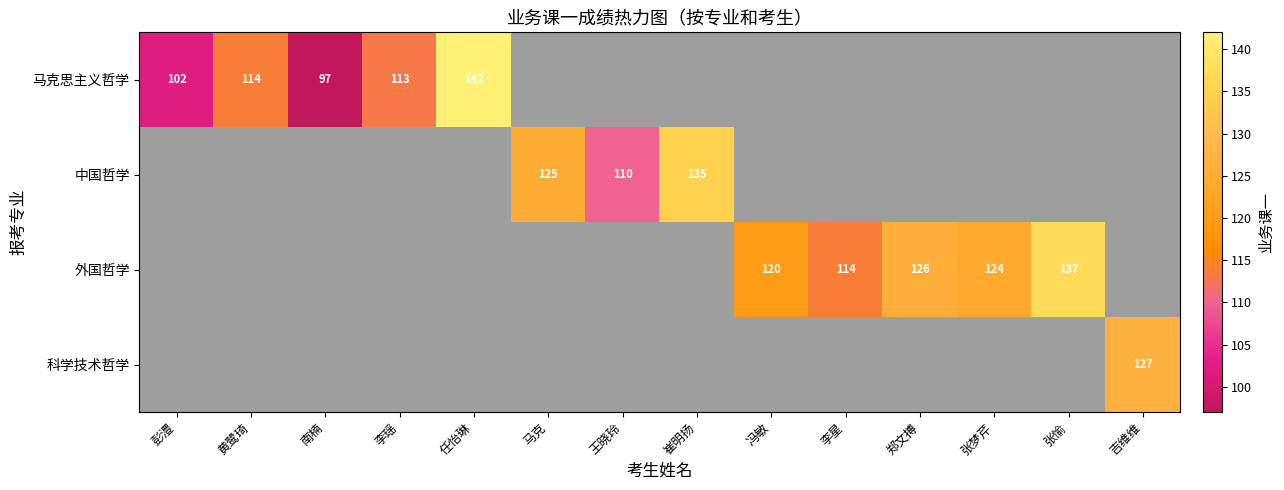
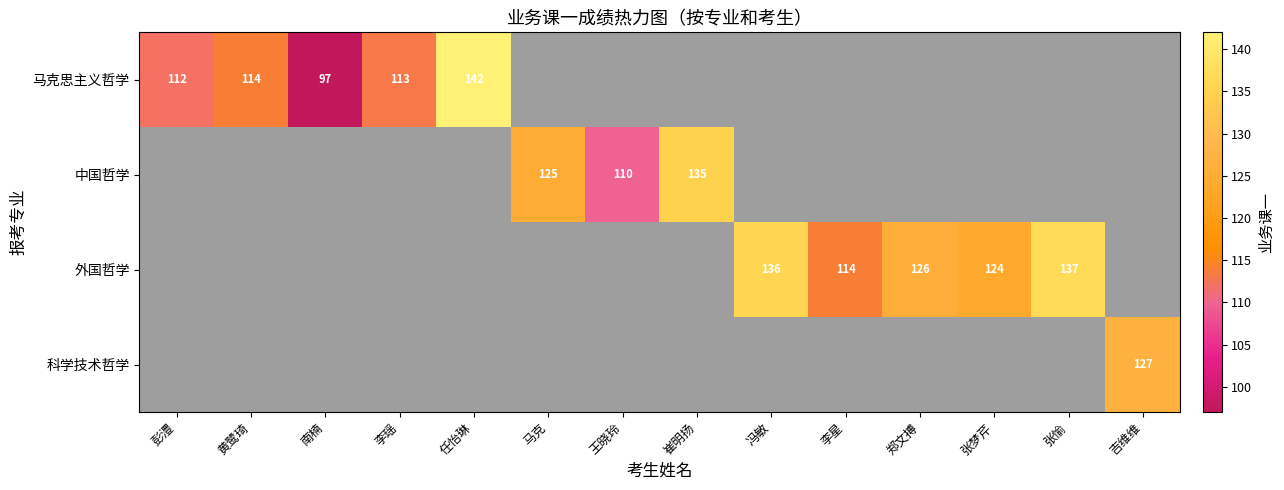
马克思主义哲学, 彭澧: 102 -> 112
外国哲学, 冯敏: 120 -> 136
